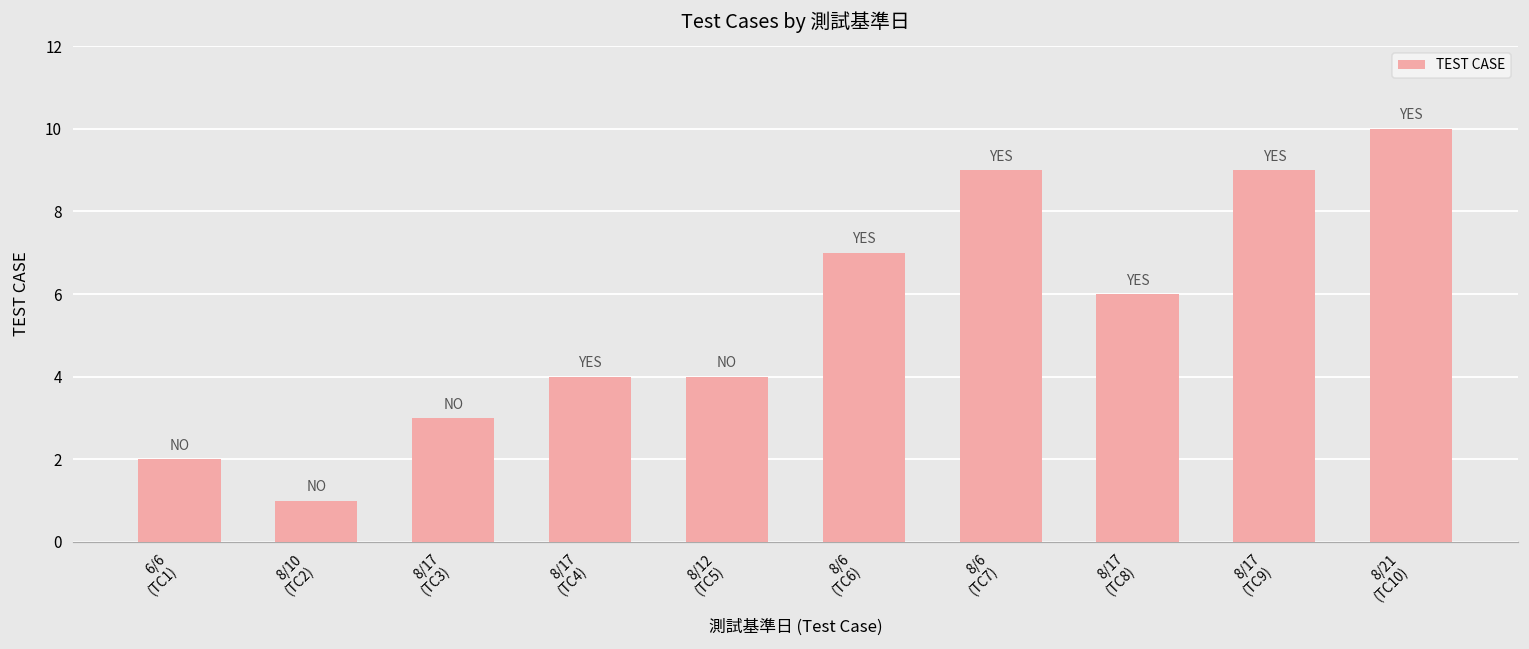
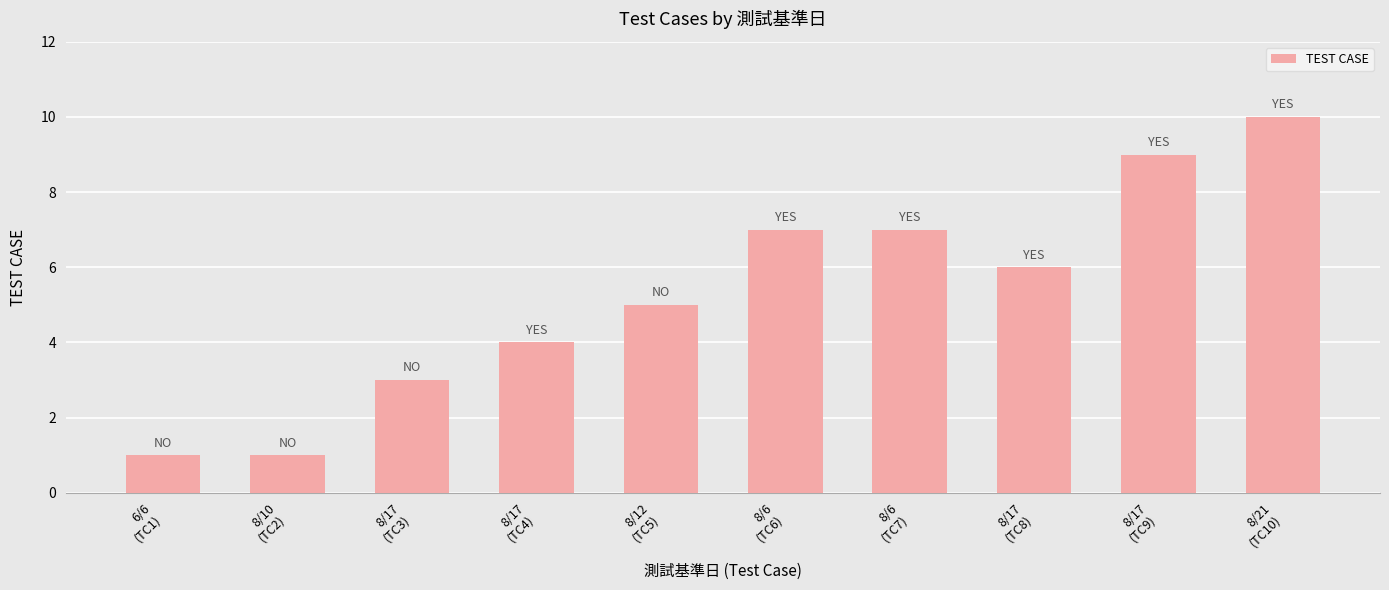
6/6 (TC1): 2 -> 1
8/12 (TC5): 4 -> 5
8/6 (TC7): 9 -> 7
